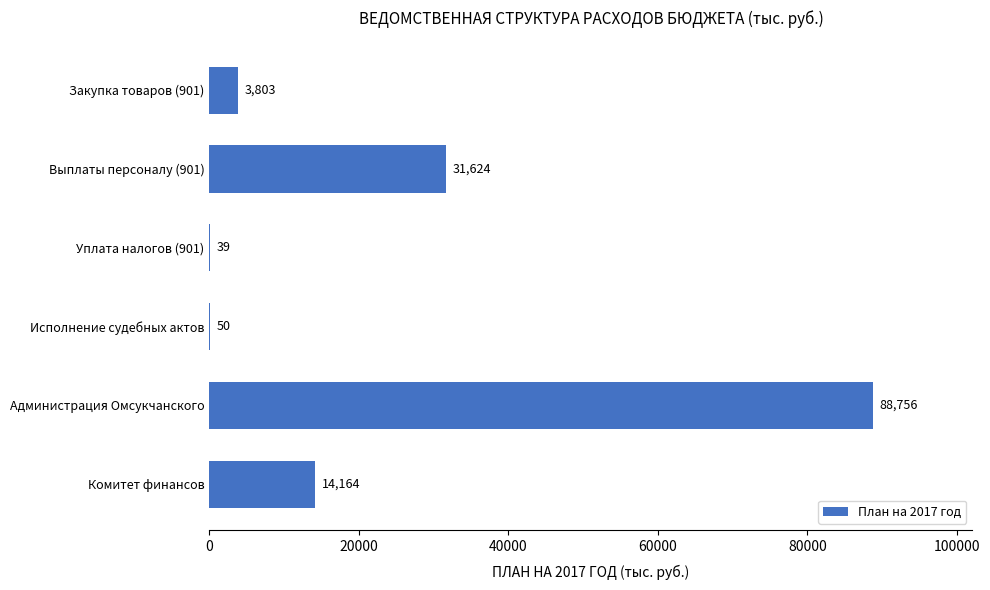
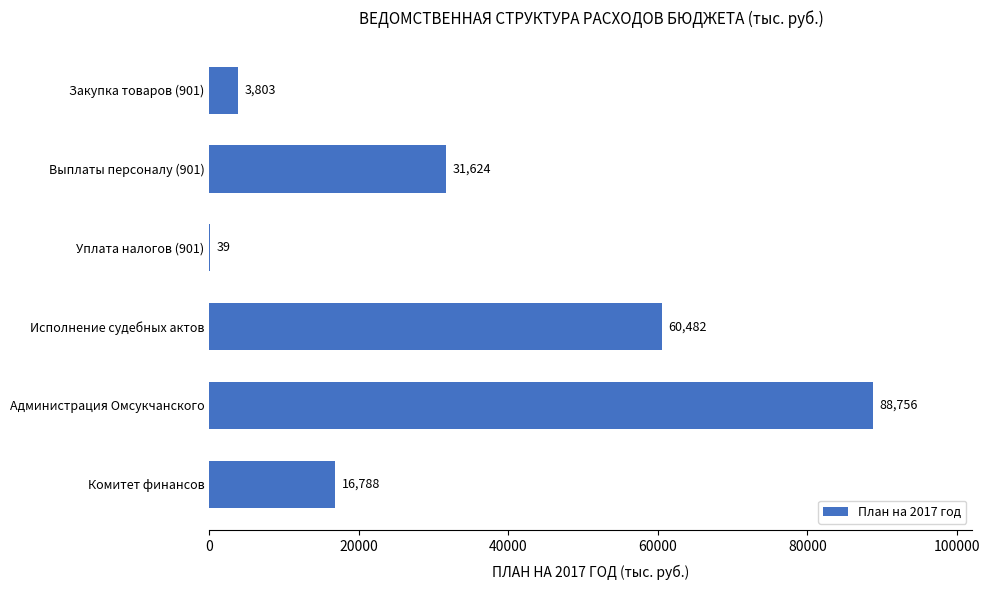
Исполнение судебных актов: 50 -> 60,482
Комитет финансов: 14,164 -> 16,788
